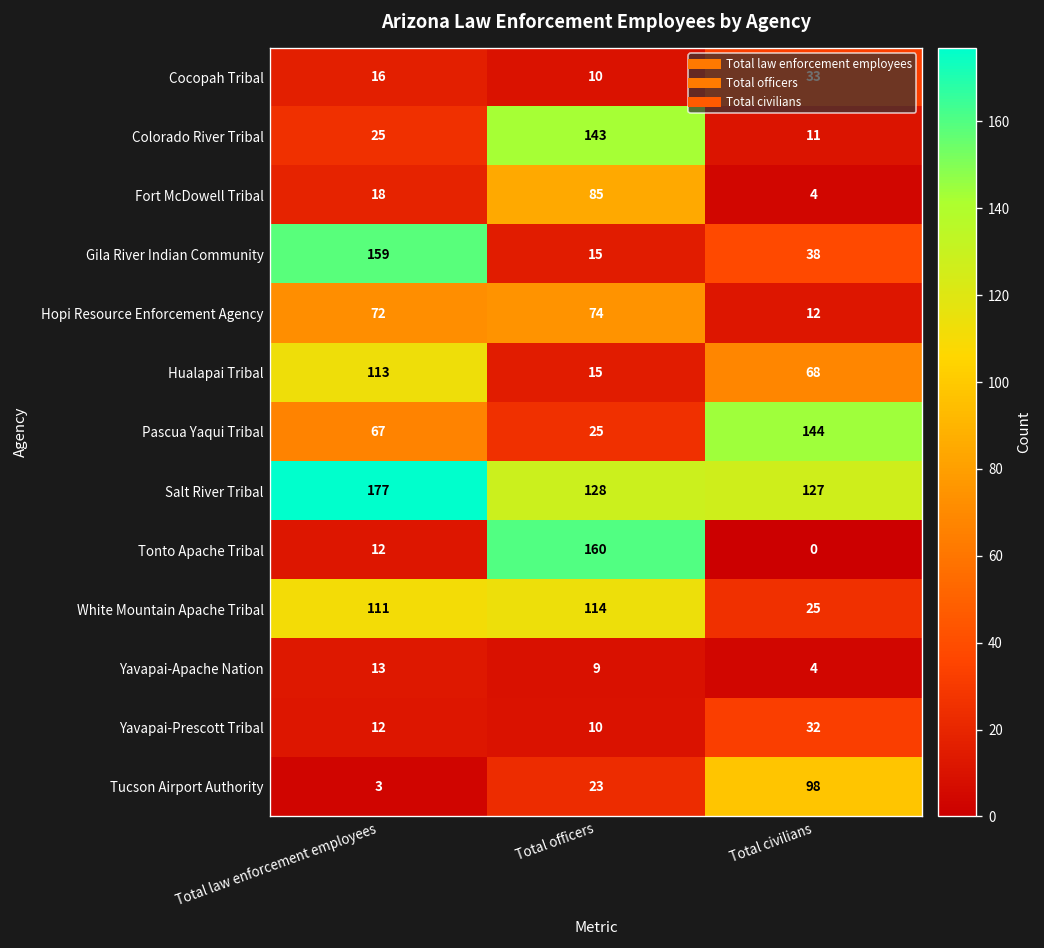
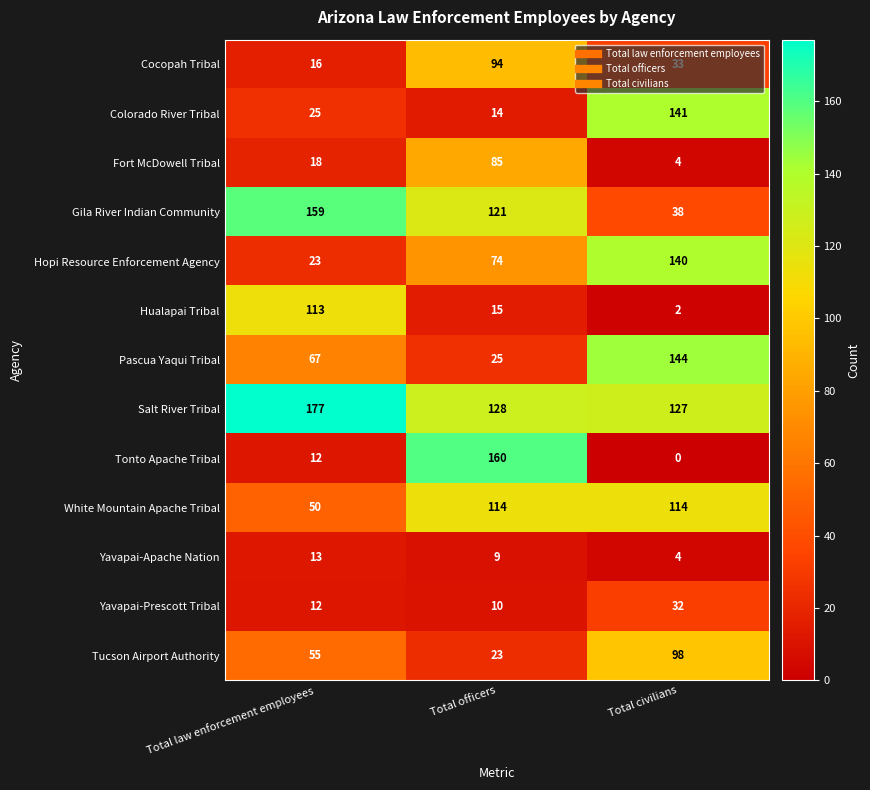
Cocopah Tribal, Total officers: 10 -> 94
Colorado River Tribal, Total officers: 143 -> 14
Colorado River Tribal, Total civilians: 11 -> 141
Gila River Indian Community, Total officers: 15 -> 121
Hopi Resource Enforcement Agency, Total law enforcement employees: 72 -> 23
Hopi Resource Enforcement Agency, Total civilians: 12 -> 140
Hualapai Tribal, Total civilians: 68 -> 2
White Mountain Apache Tribal, Total law enforcement employees: 111 -> 50
White Mountain Apache Tribal, Total civilians: 25 -> 114
Tucson Airport Authority, Total law enforcement employees: 3 -> 55
